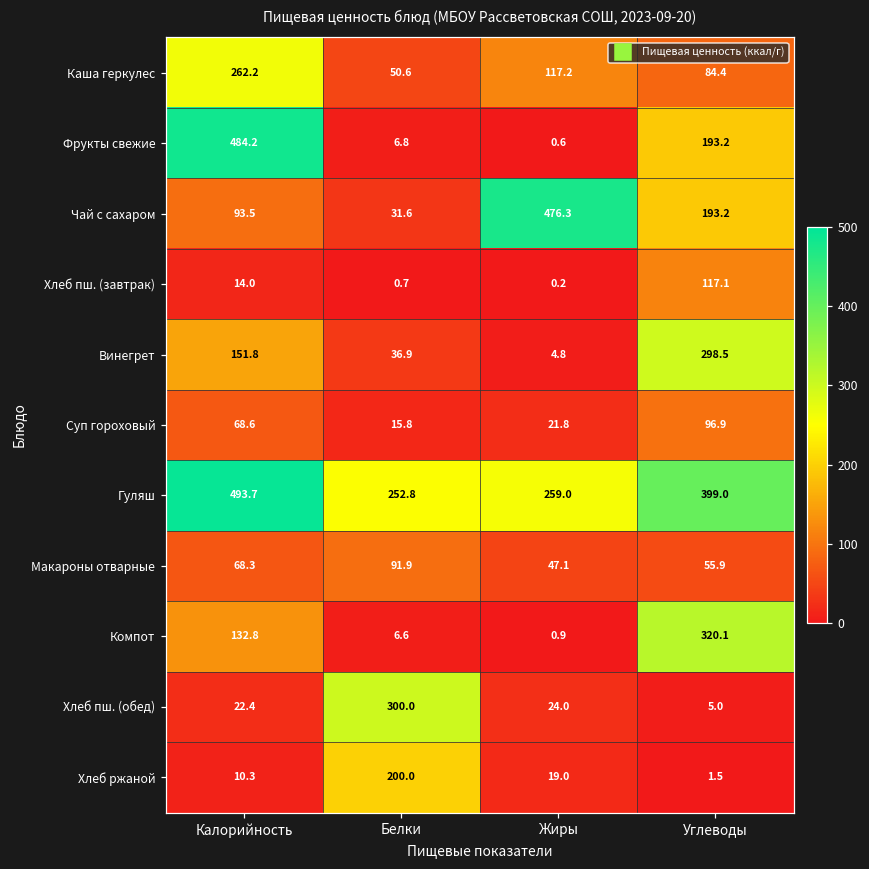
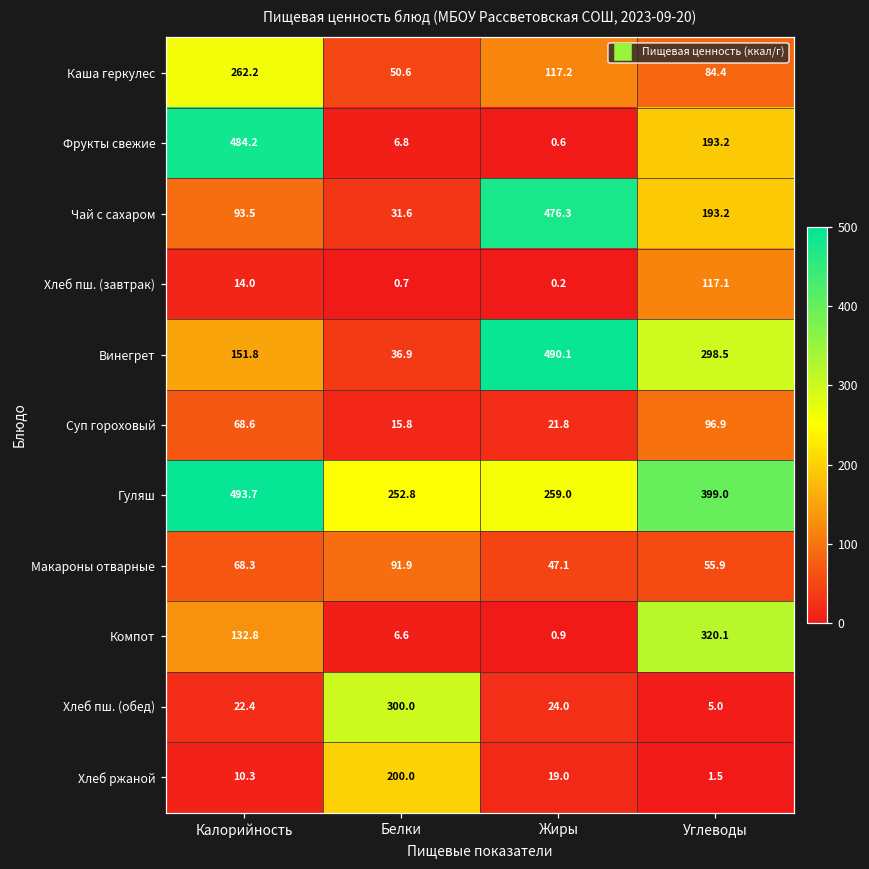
Винегрет, Жиры: 4.8 -> 490.1
